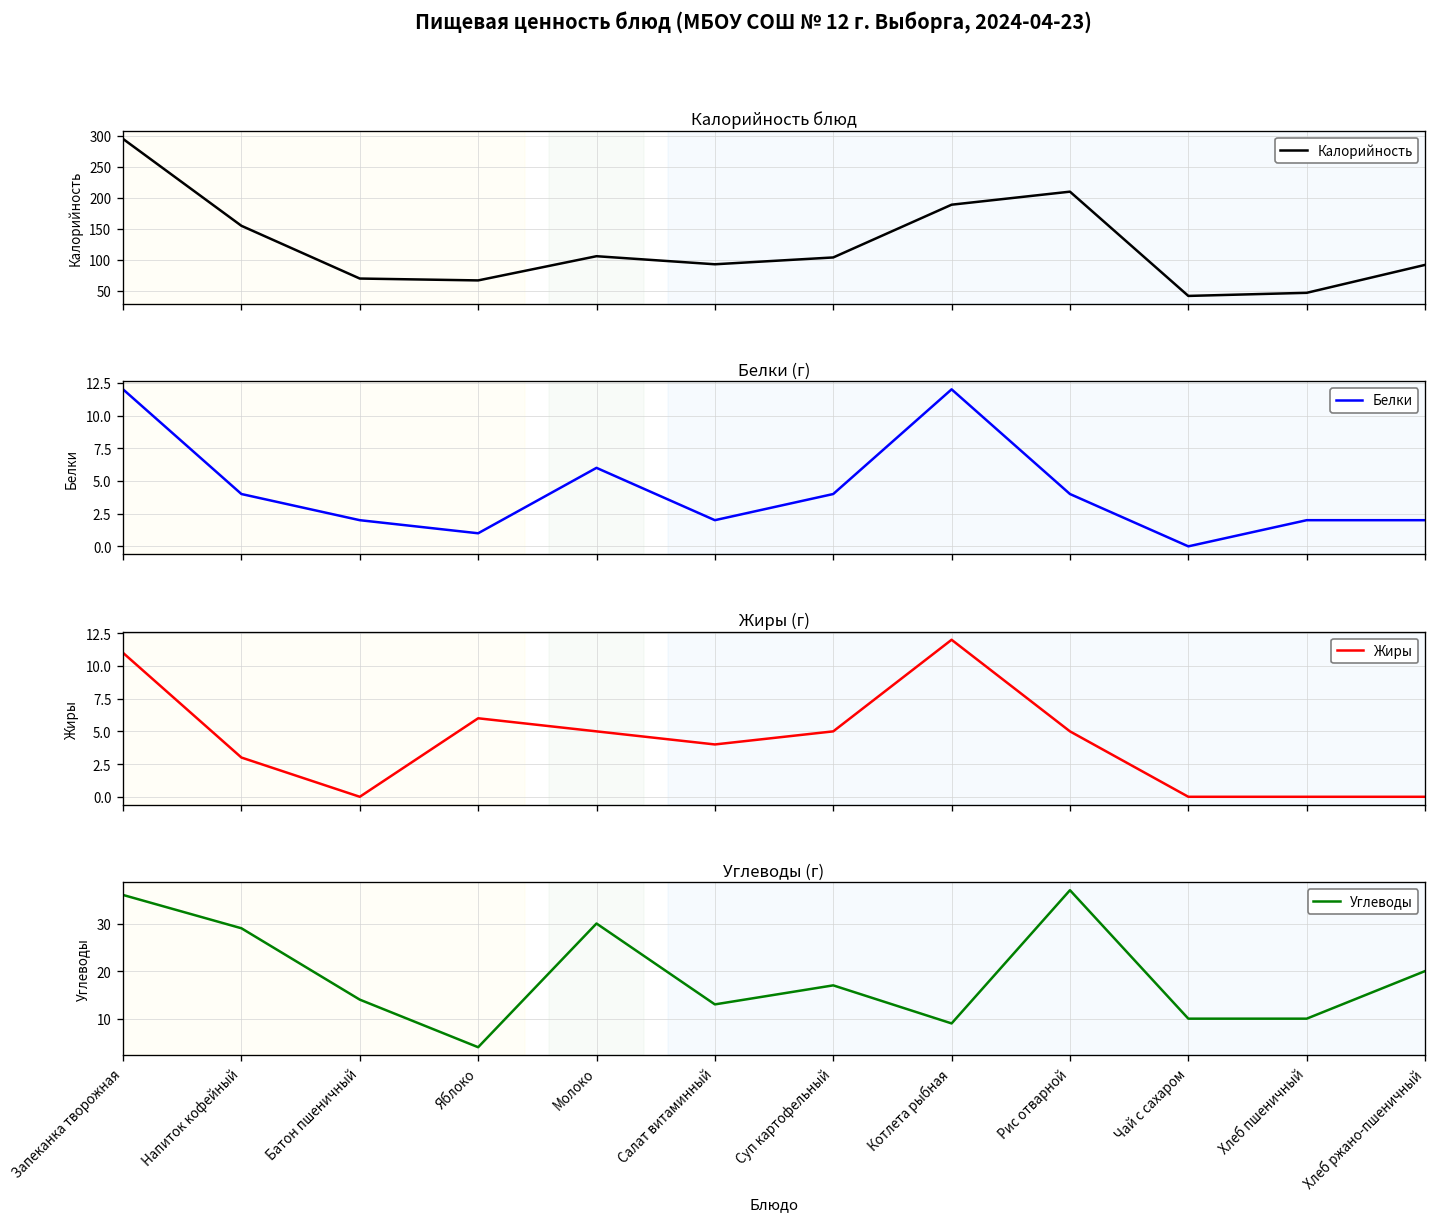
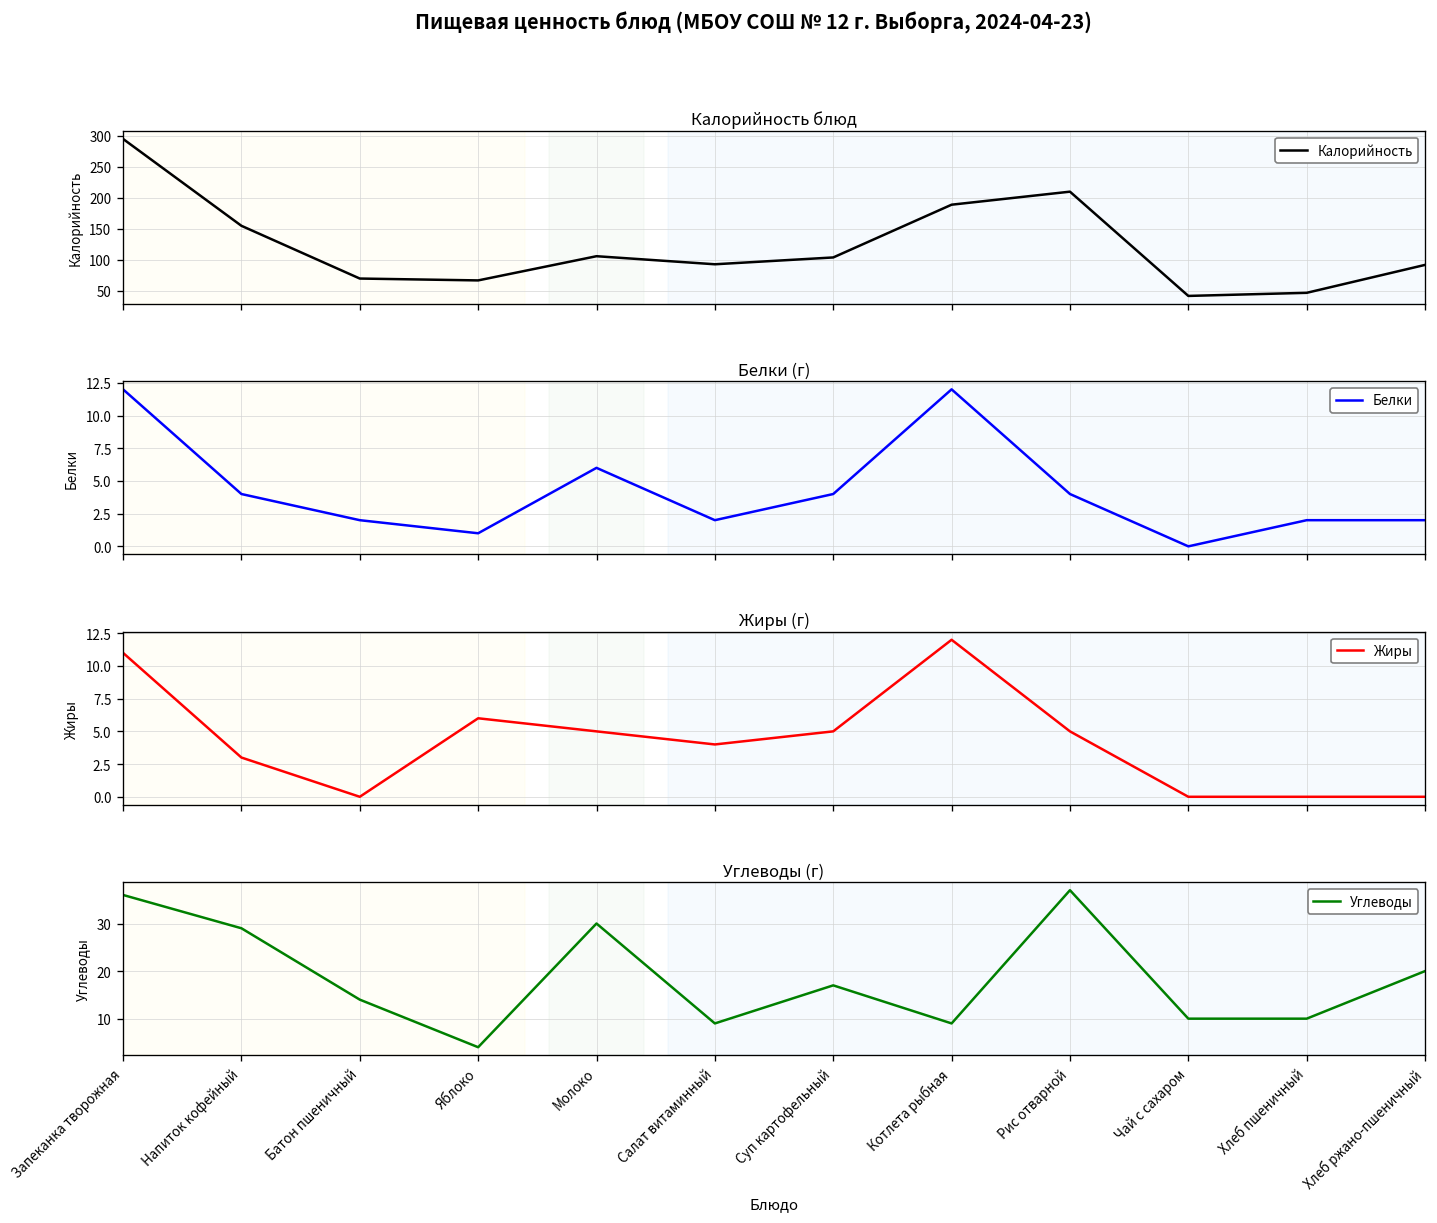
Углеводы (г), Салат витаминный: 13 -> 9
